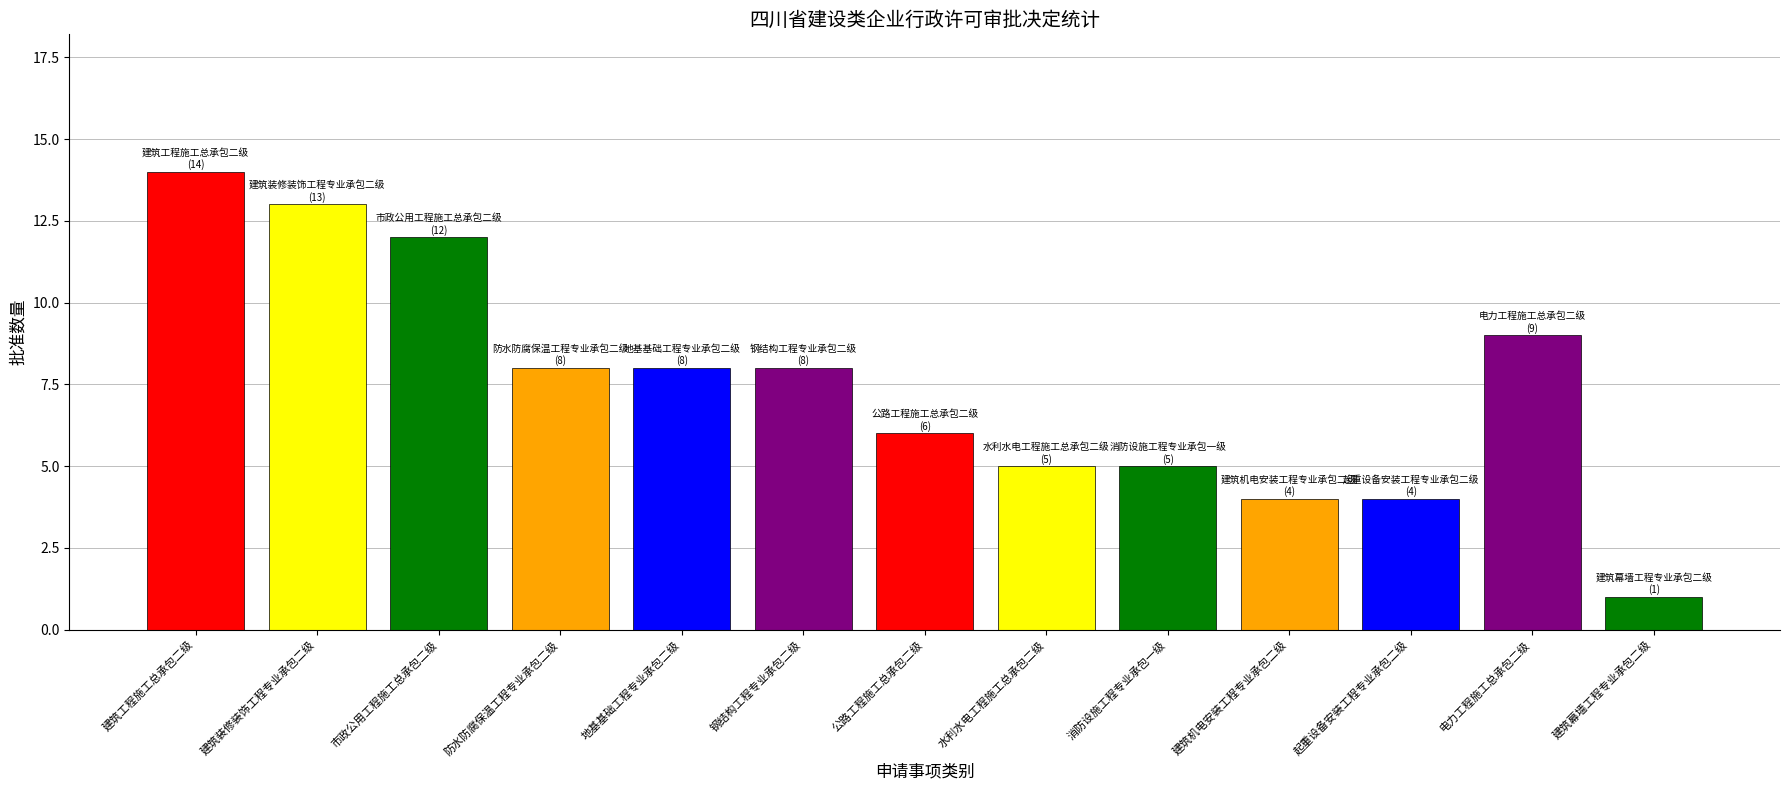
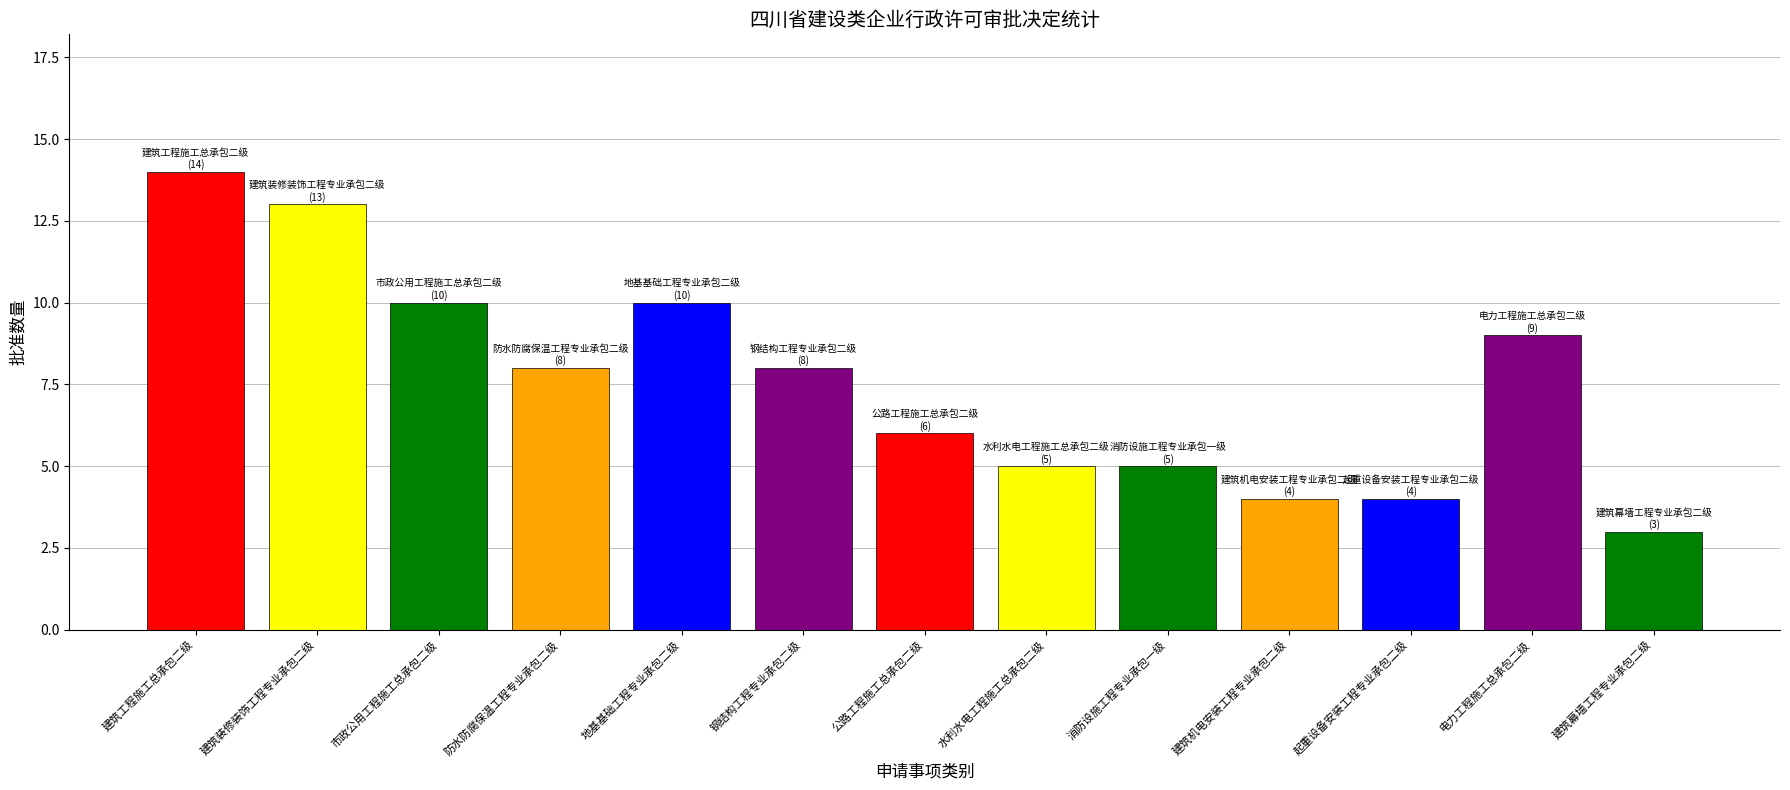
市政公用工程施工总承包二级: (12) -> (10)
地基基础工程专业承包二级: (8) -> (10)
建筑幕墙工程专业承包二级: (1) -> (3)
